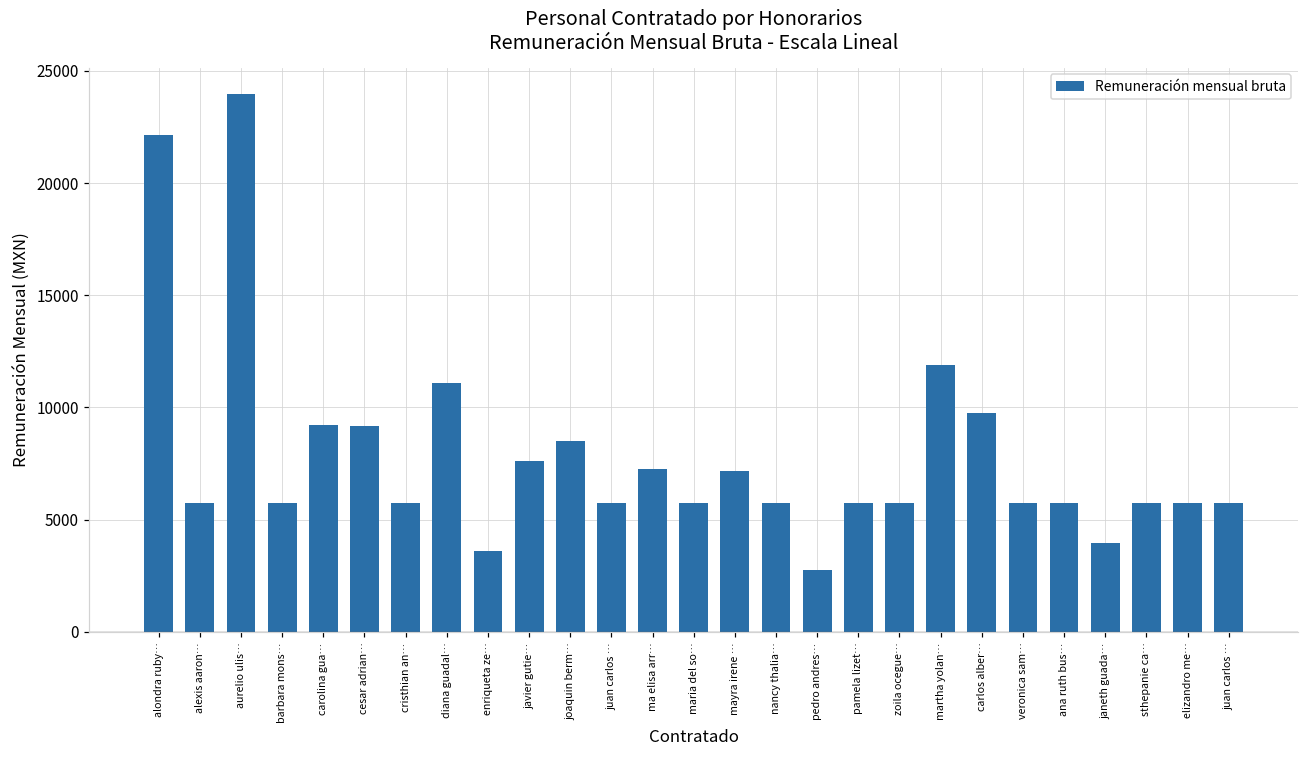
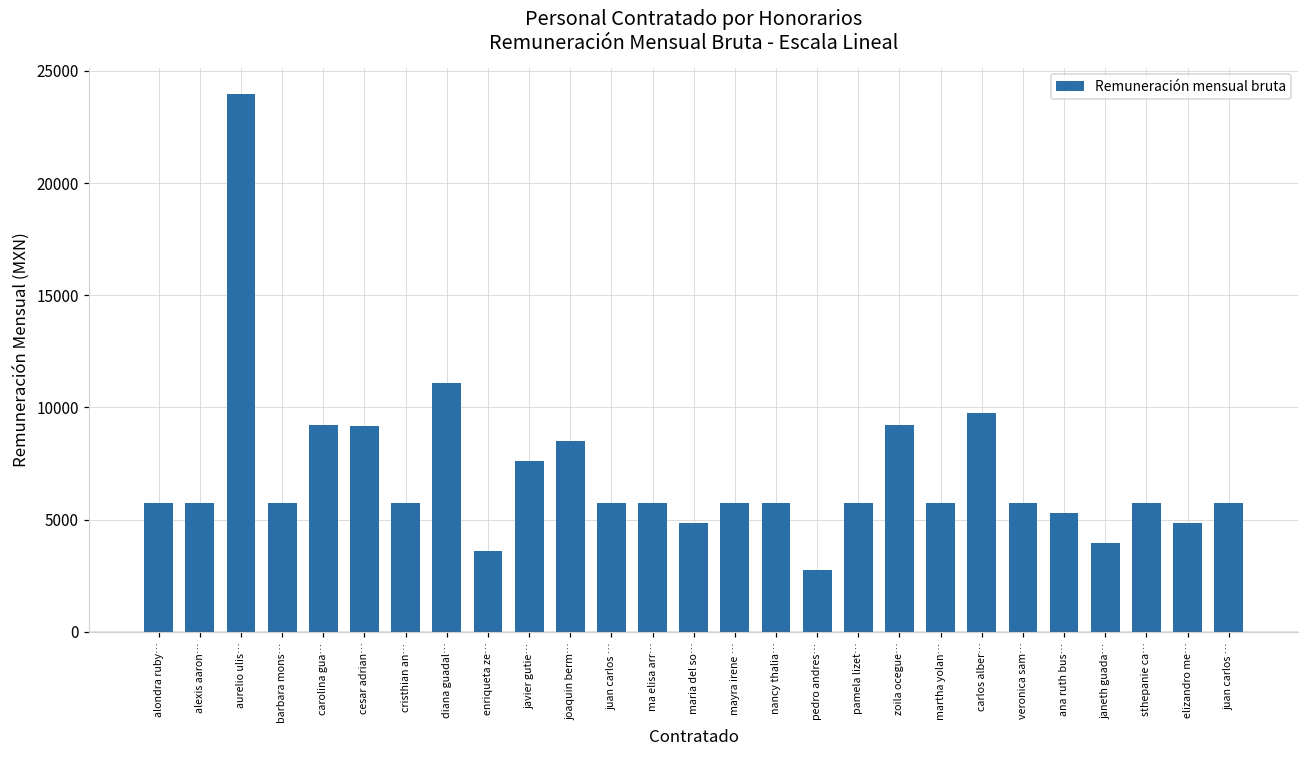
alondra ruby…: 22200 -> 5700
ma elisa arr…: 7300 -> 5700
maria del so…: 5700 -> 4800
mayra irene …: 7100 -> 5700
zoila ocegue…: 5700 -> 9200
martha yolan…: 11900 -> 5700
ana ruth bus…: 5700 -> 5300
elizandro me…: 5700 -> 4900
